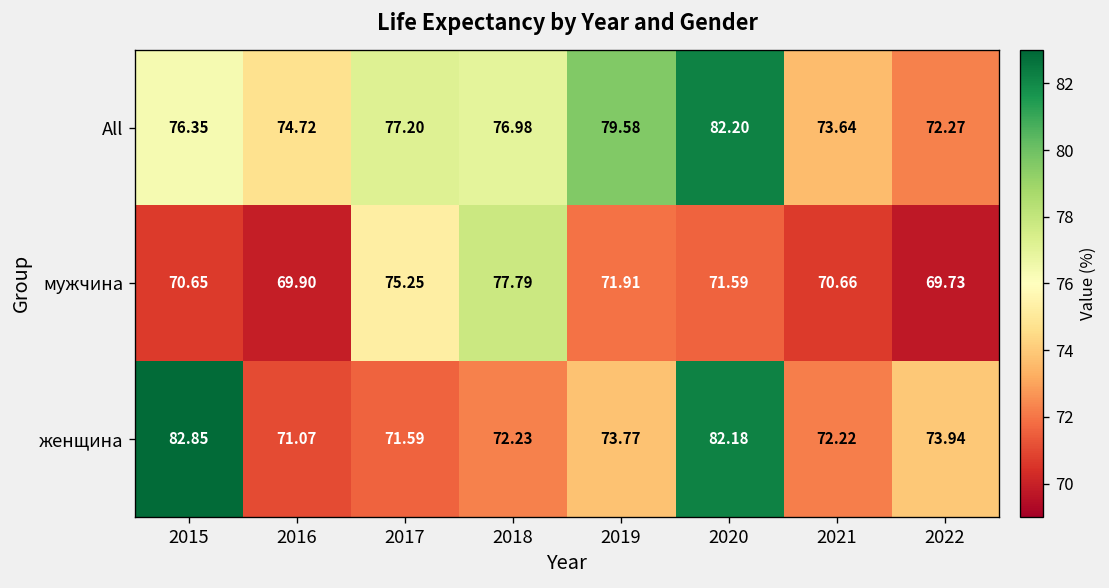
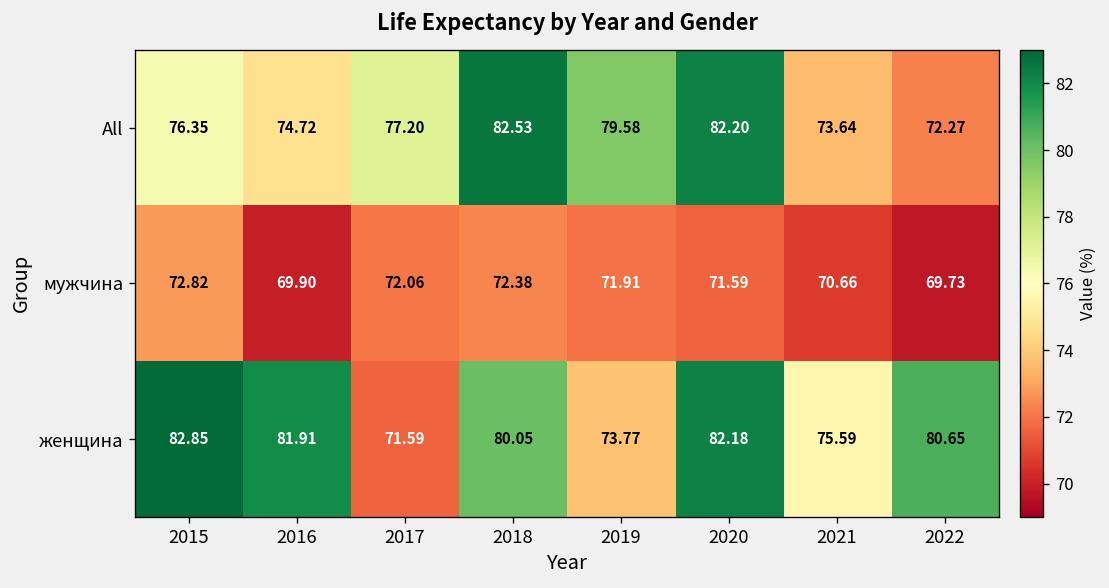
All, 2018: 76.98 -> 82.53
мужчина, 2015: 70.65 -> 72.82
мужчина, 2017: 75.25 -> 72.06
мужчина, 2018: 77.79 -> 72.38
женщина, 2016: 71.07 -> 81.91
женщина, 2018: 72.23 -> 80.05
женщина, 2021: 72.22 -> 75.59
женщина, 2022: 73.94 -> 80.65
